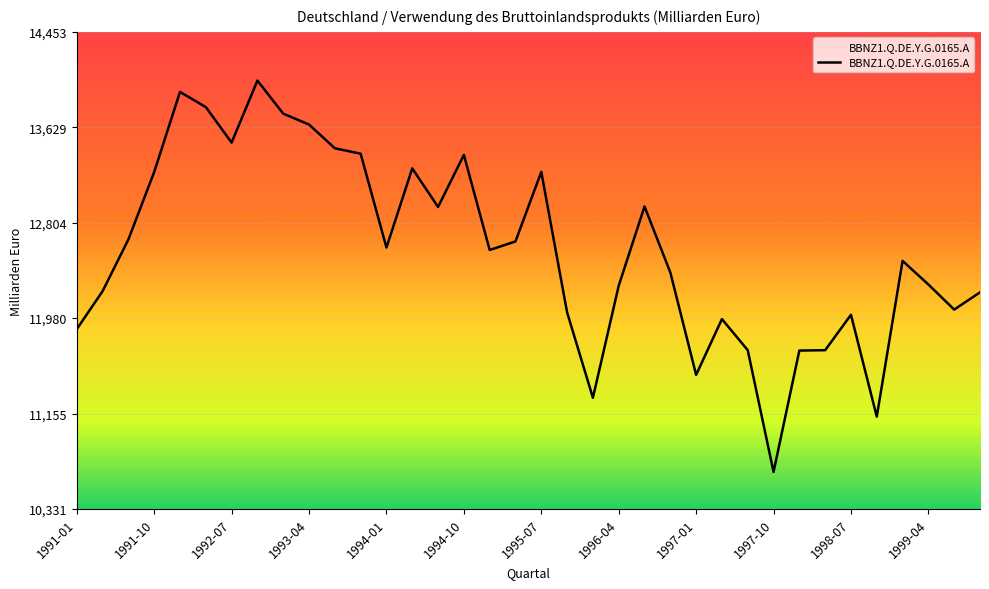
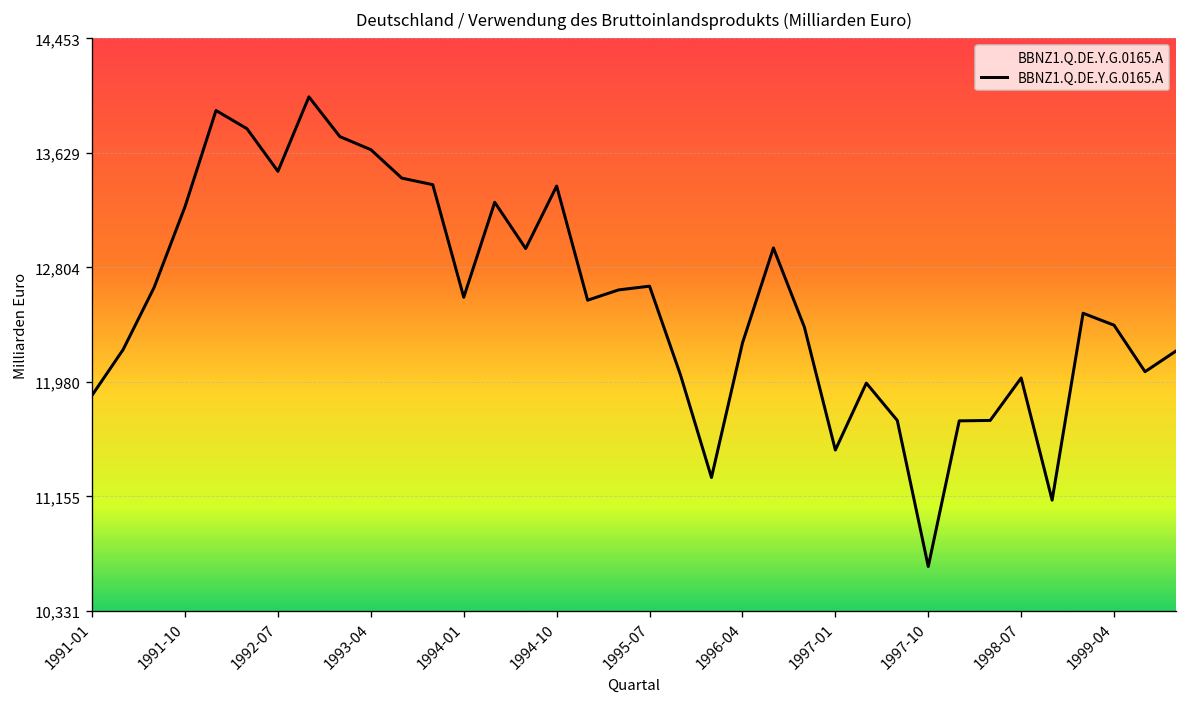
1995-07: 13,240 -> 12,670
1999-04: 12,270 -> 12,390
